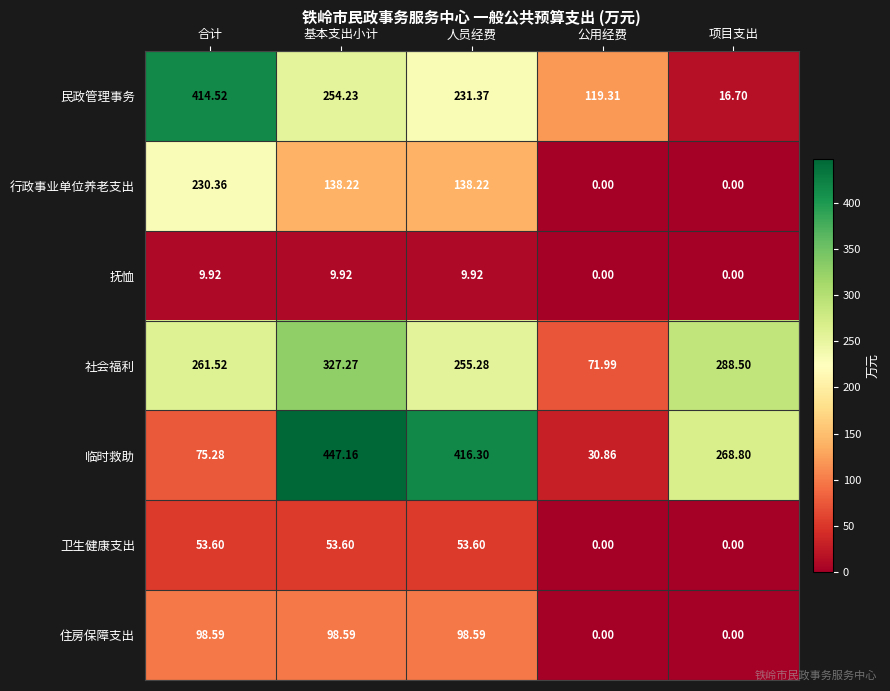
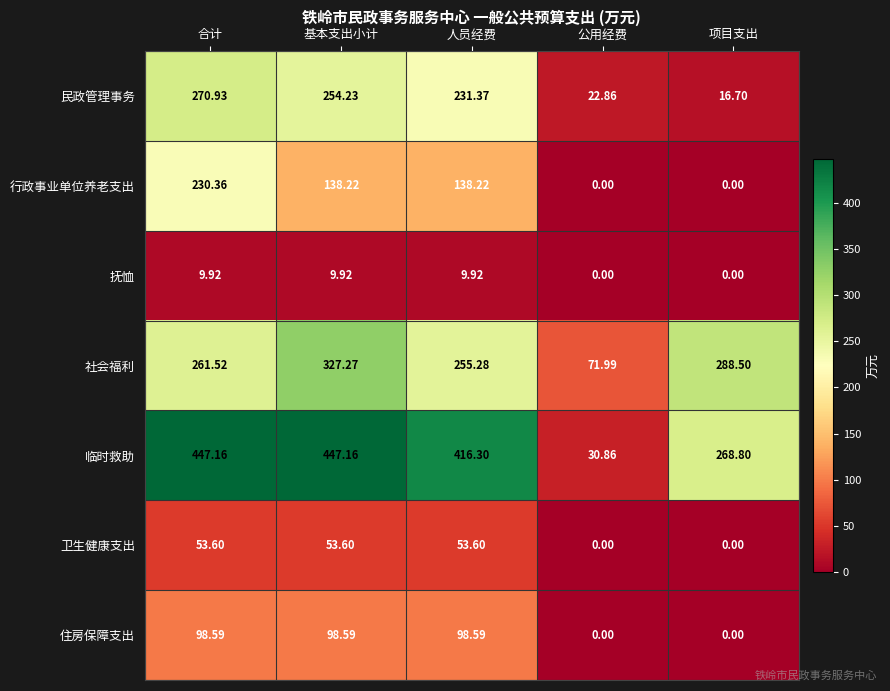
民政管理事务, 合计: 414.52 -> 270.93
民政管理事务, 公用经费: 119.31 -> 22.86
临时救助, 合计: 75.28 -> 447.16
